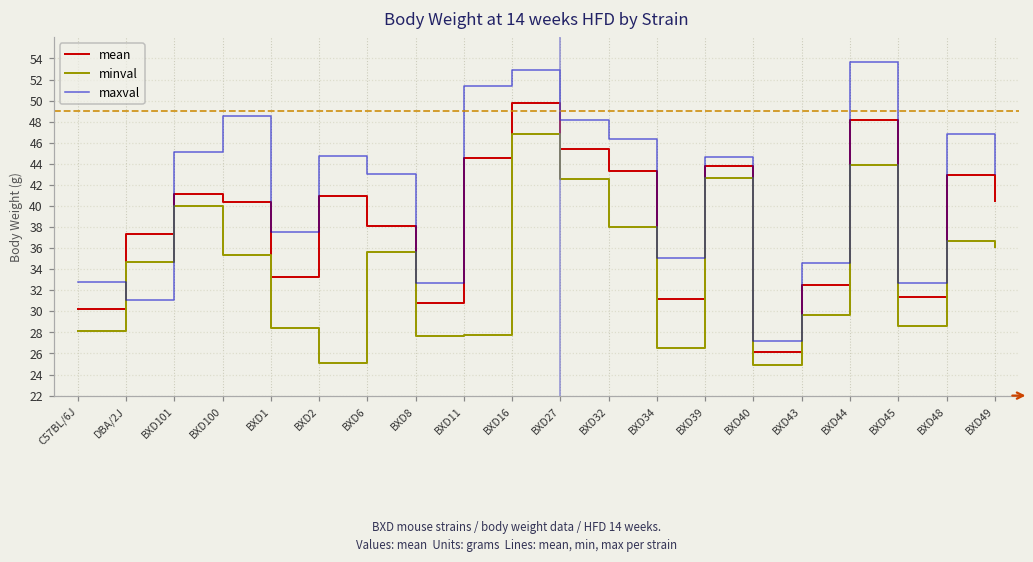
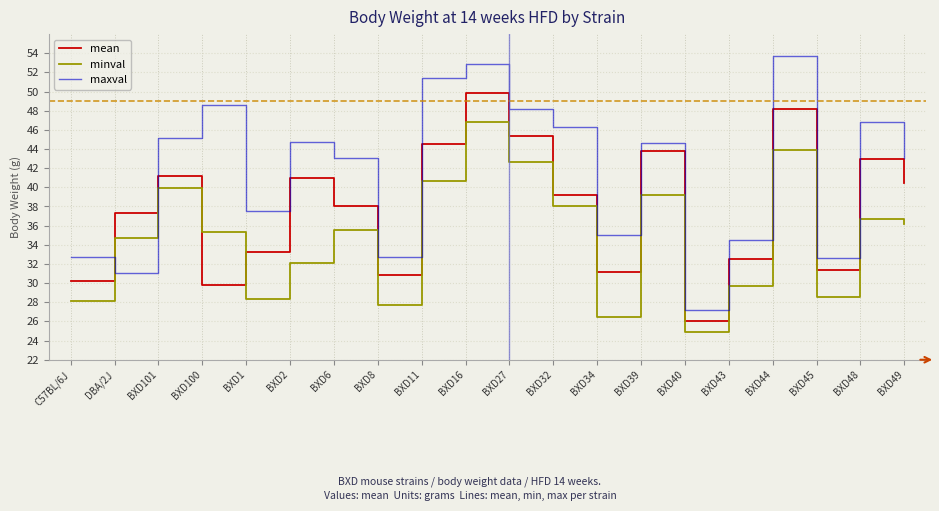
mean, BXD100: 40 -> 30
minval, BXD2: 25 -> 32
minval, BXD11: 28 -> 41
mean, BXD32: 43 -> 39
minval, BXD39: 43 -> 39
